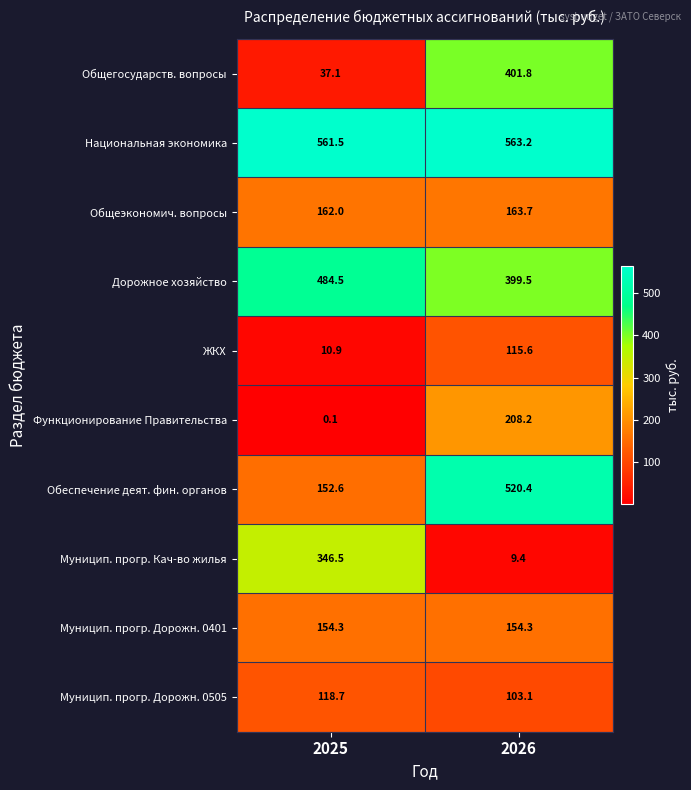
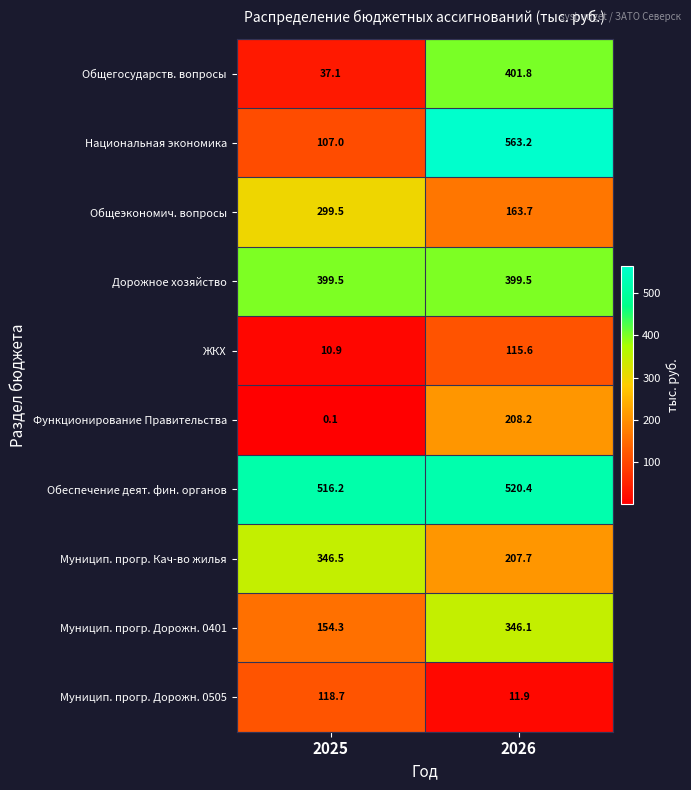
Национальная экономика, 2025: 561.5 -> 107.0
Общеэкономич. вопросы, 2025: 162.0 -> 299.5
Дорожное хозяйство, 2025: 484.5 -> 399.5
Обеспечение деят. фин. органов, 2025: 152.6 -> 516.2
Муницип. прогр. Кач-во жилья, 2026: 9.4 -> 207.7
Муницип. прогр. Дорожн. 0401, 2026: 154.3 -> 346.1
Муницип. прогр. Дорожн. 0505, 2026: 103.1 -> 11.9
